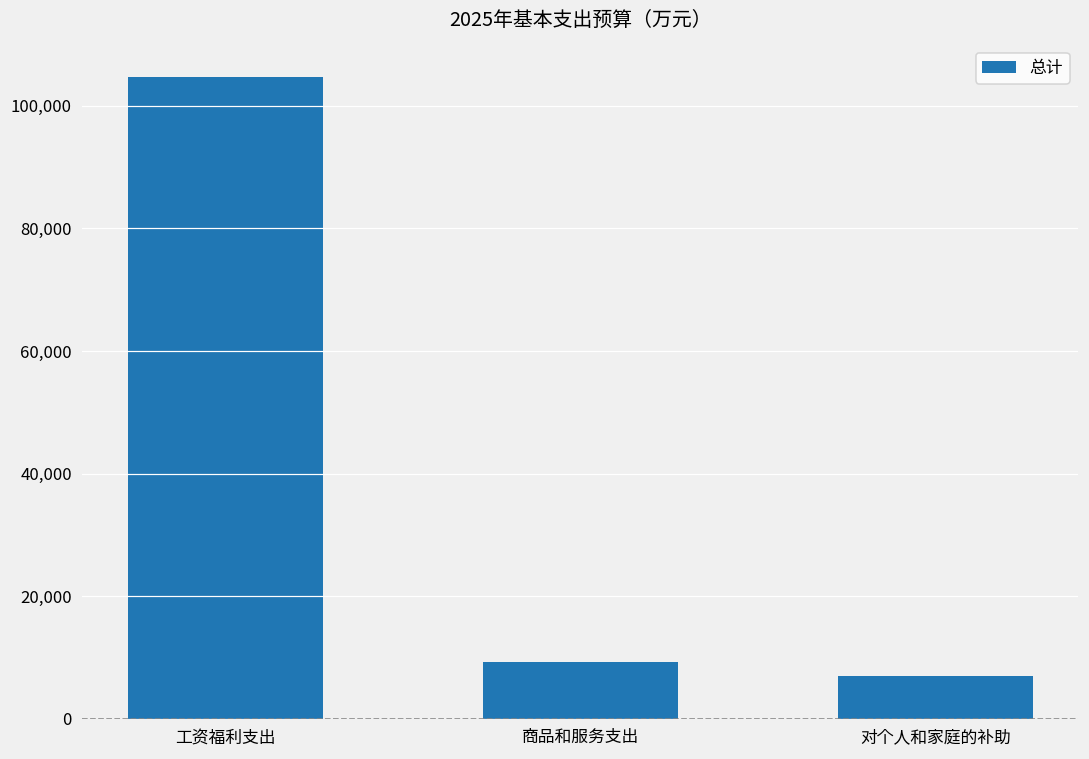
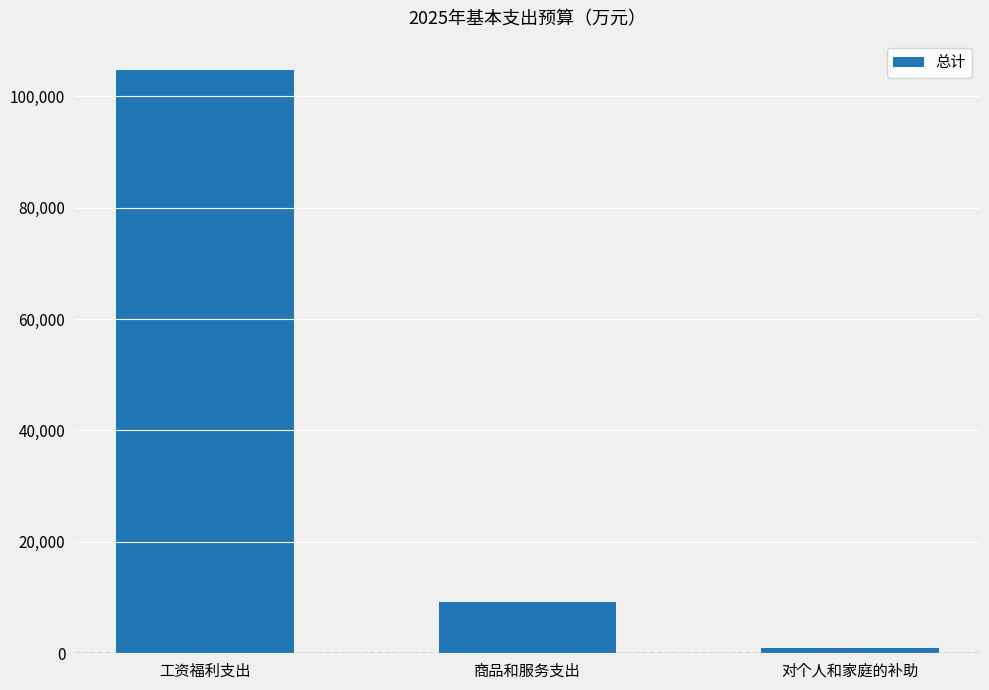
对个人和家庭的补助: 7,000 -> 1,000
